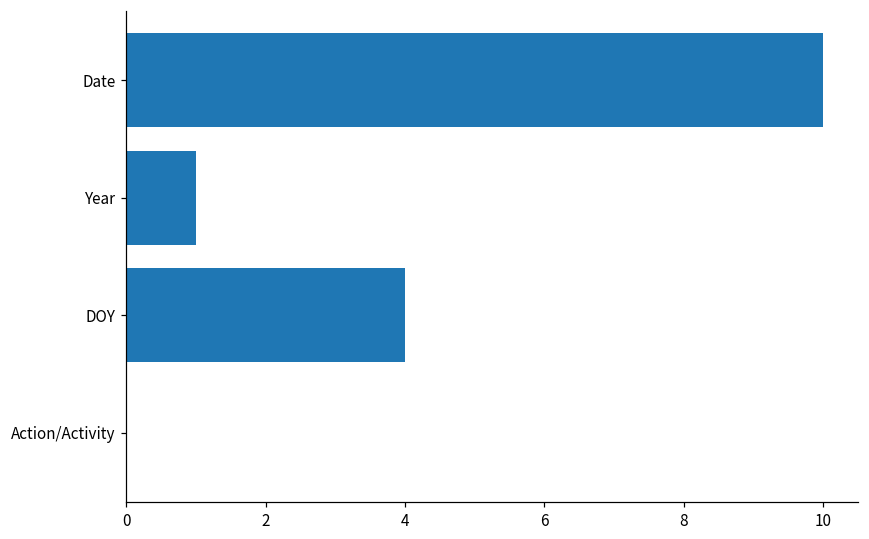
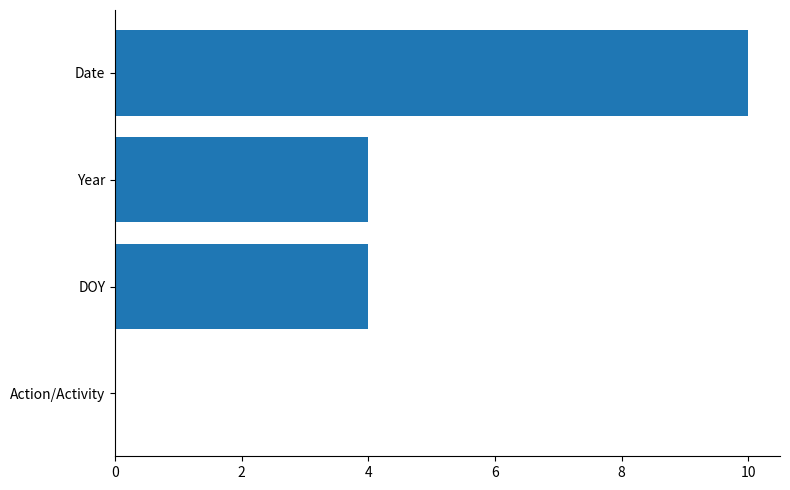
Year: 1 -> 4
